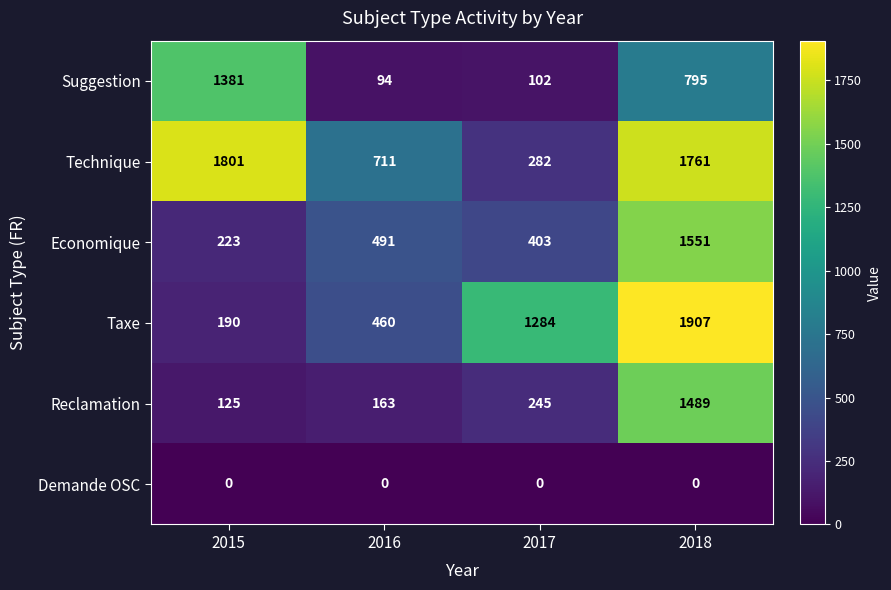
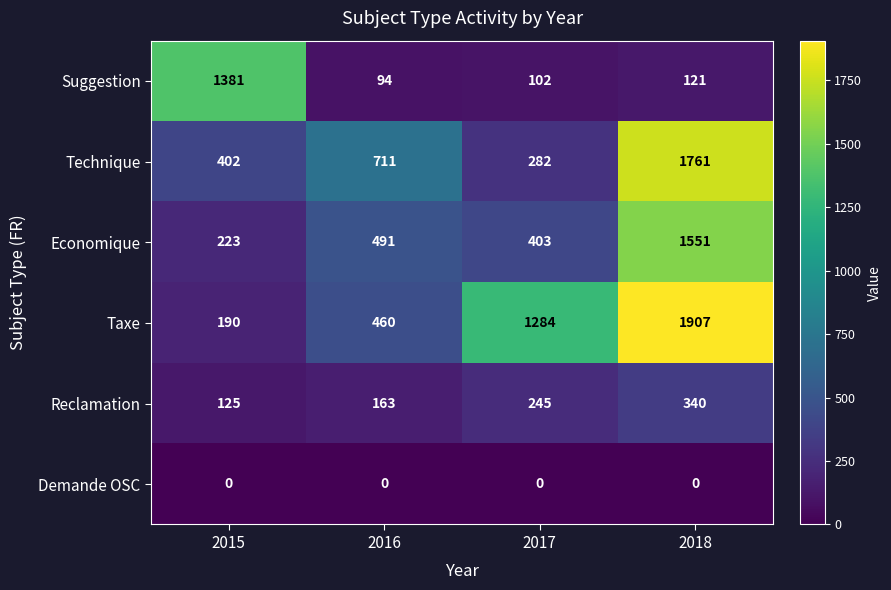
Suggestion, 2018: 795 -> 121
Technique, 2015: 1801 -> 402
Reclamation, 2018: 1489 -> 340
